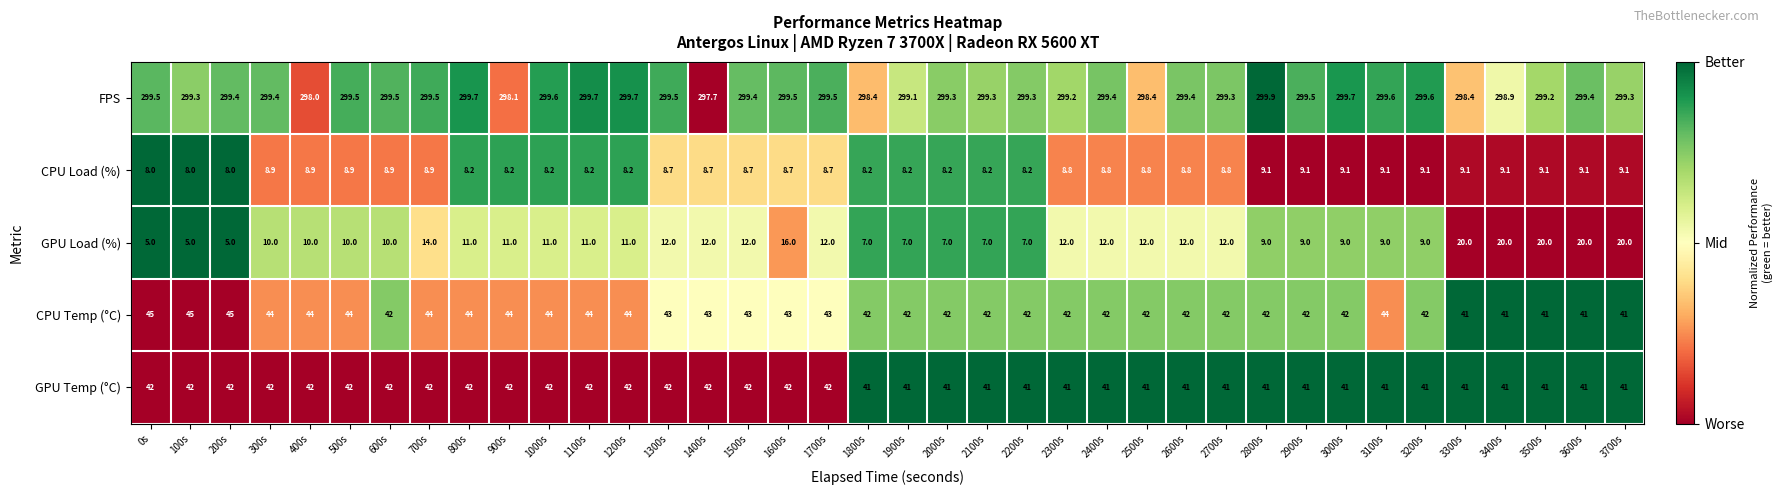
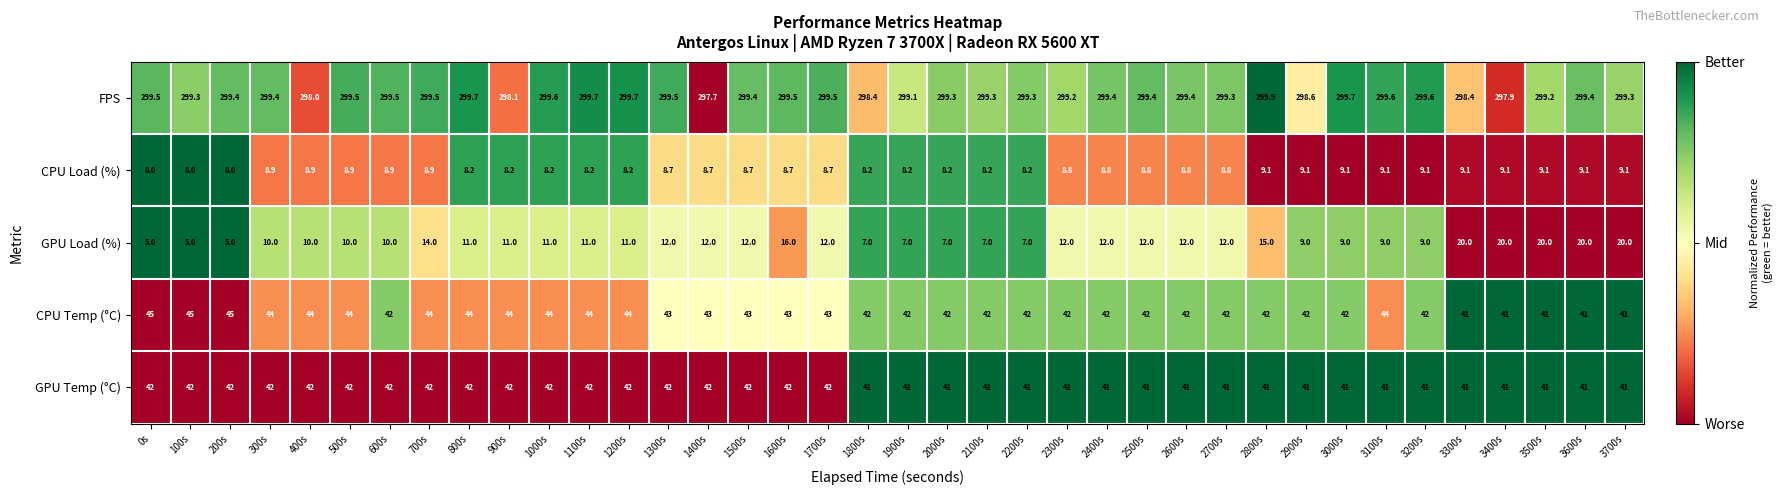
FPS, 2500s: 298.4 -> 299.4
FPS, 2900s: 299.5 -> 298.6
FPS, 3400s: 298.9 -> 297.9
GPU Load (%), 2800s: 9.0 -> 15.0
